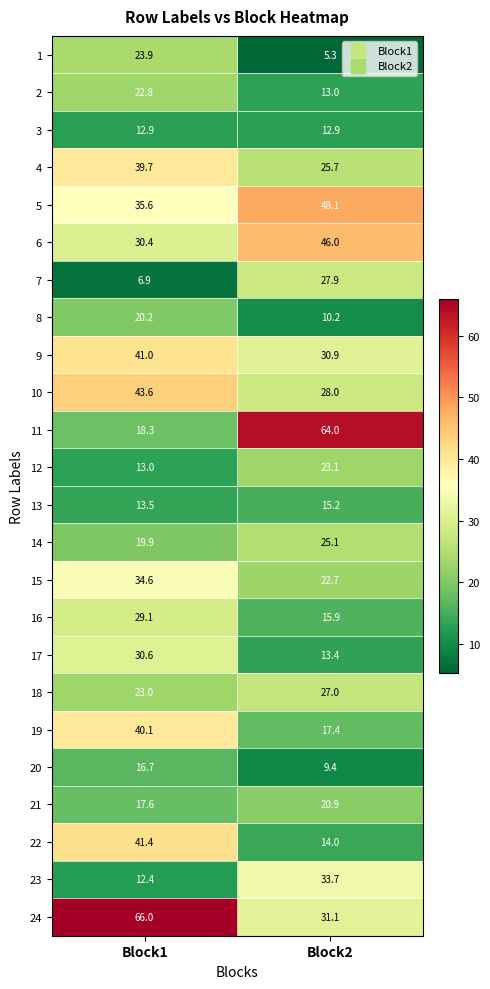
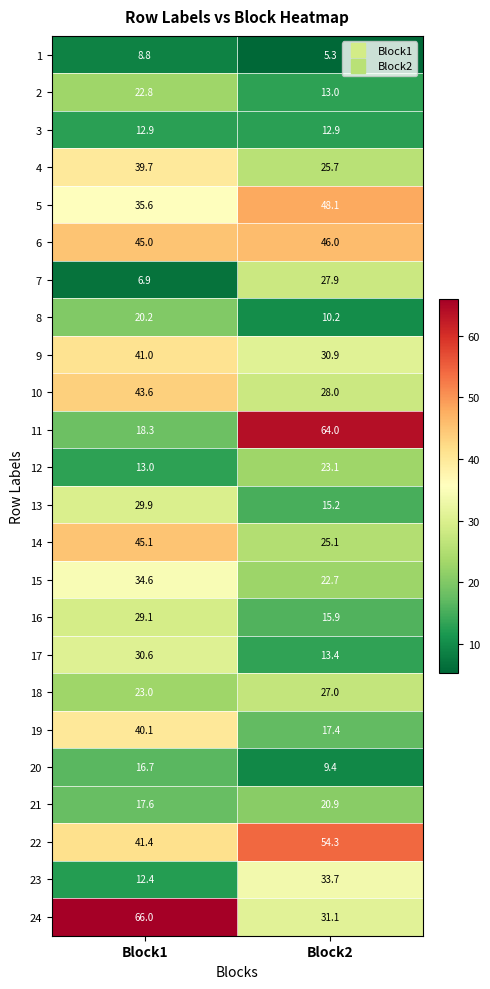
1, Block1: 23.9 -> 8.8
6, Block1: 30.4 -> 45.0
13, Block1: 13.5 -> 29.9
14, Block1: 19.9 -> 45.1
22, Block2: 14.0 -> 54.3
